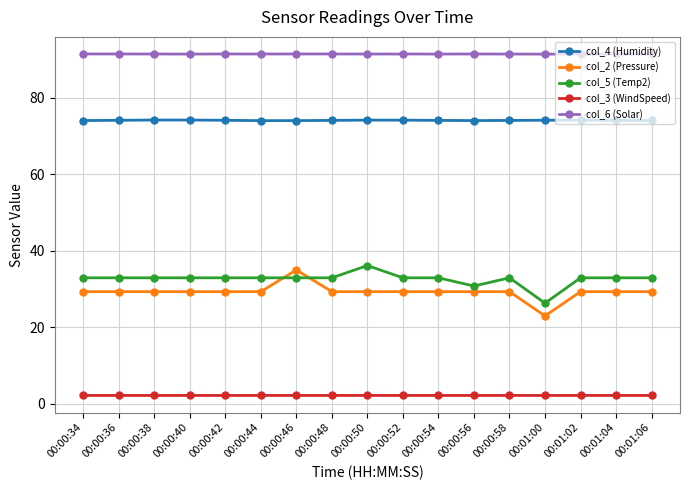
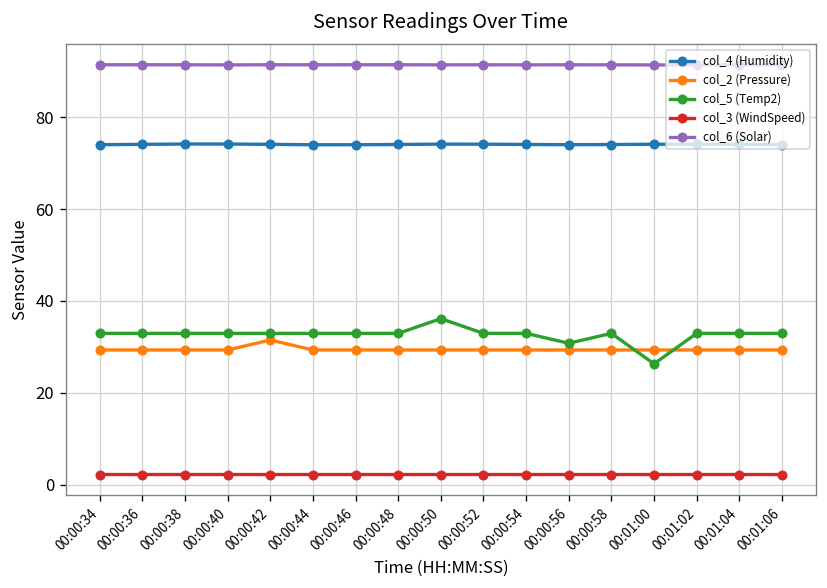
col_2 (Pressure), 00:00:42: 29 -> 31
col_2 (Pressure), 00:00:46: 35 -> 29
col_2 (Pressure), 00:01:00: 23 -> 29
